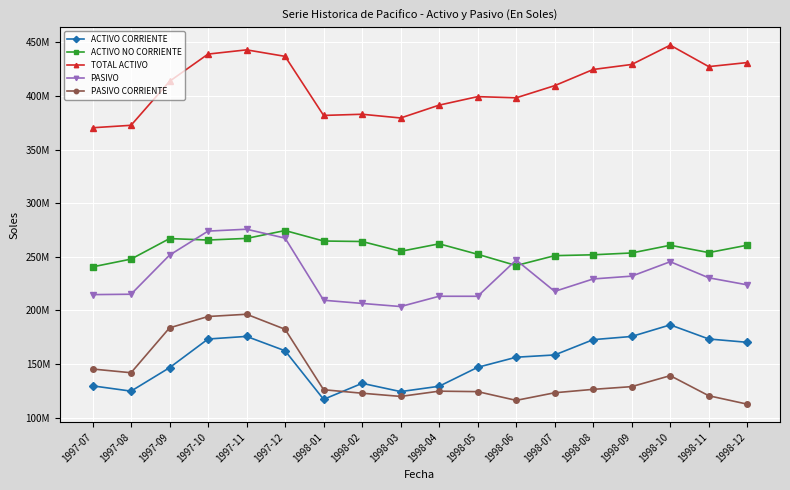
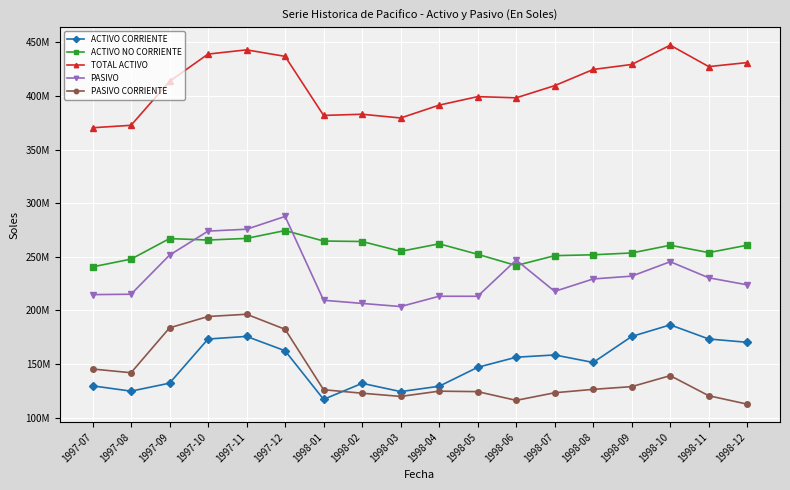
ACTIVO CORRIENTE, 1997-09: 147000000 -> 132000000
PASIVO, 1997-12: 267000000 -> 288000000
ACTIVO CORRIENTE, 1998-08: 173000000 -> 152000000
